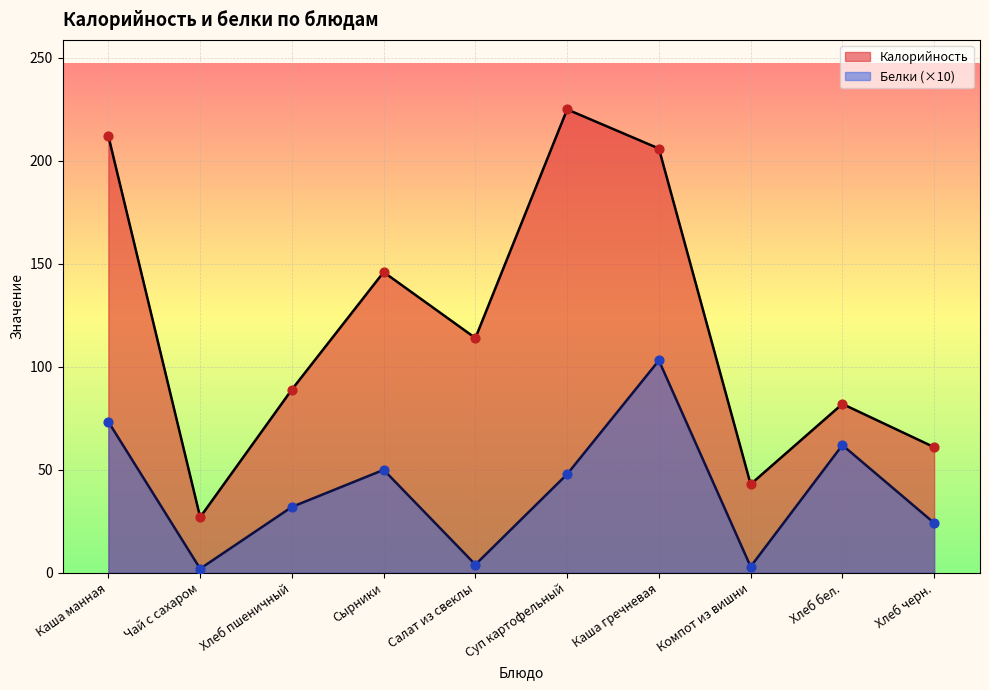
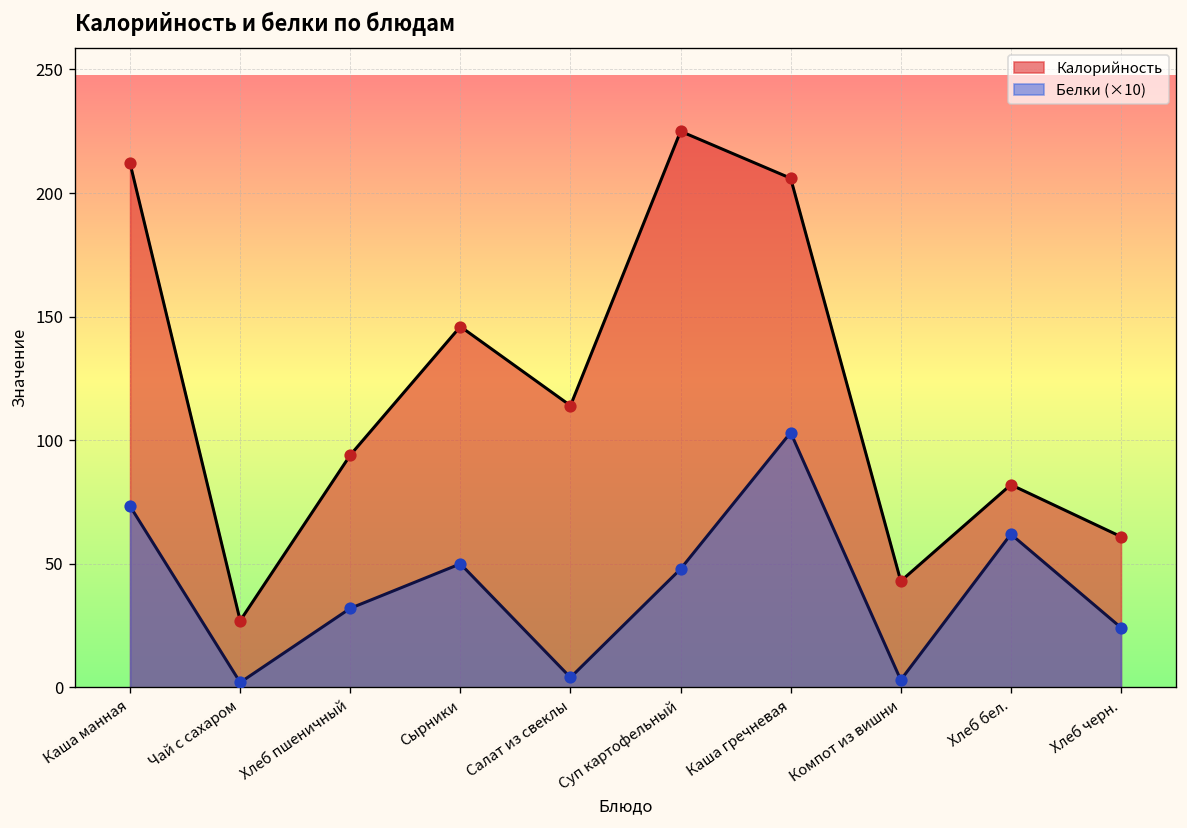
Калорийность, Хлеб пшеничный: 89 -> 94
